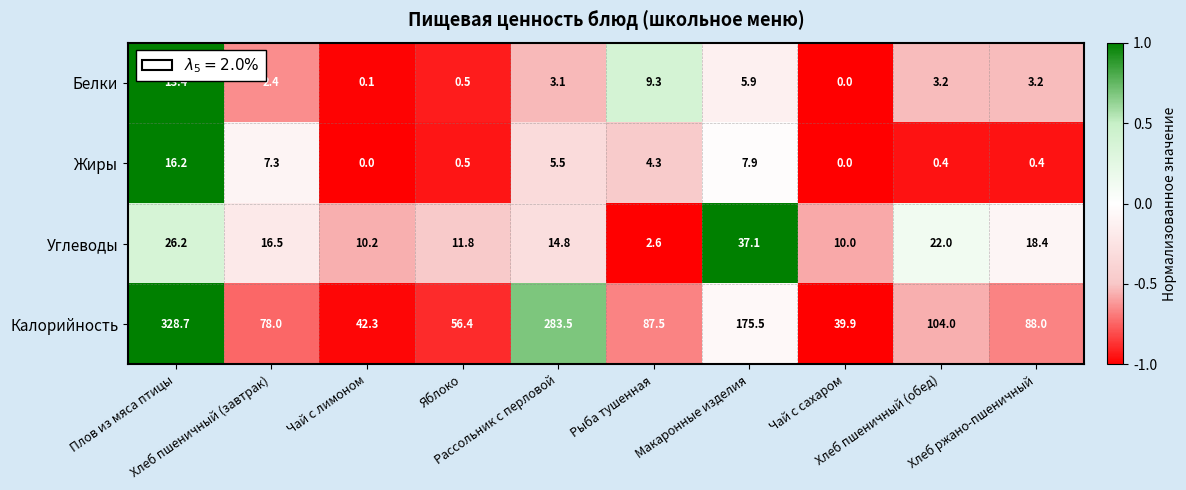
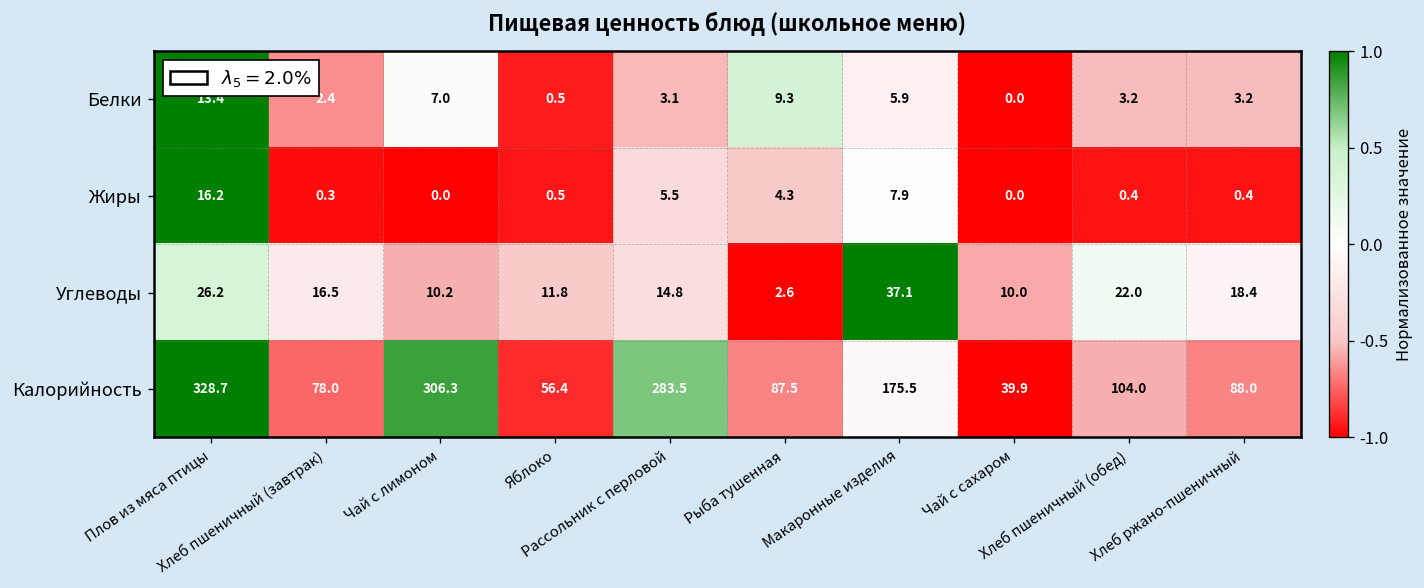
Белки, Чай с лимоном: 0.1 -> 7.0
Жиры, Хлеб пшеничный (завтрак): 7.3 -> 0.3
Калорийность, Чай с лимоном: 42.3 -> 306.3
